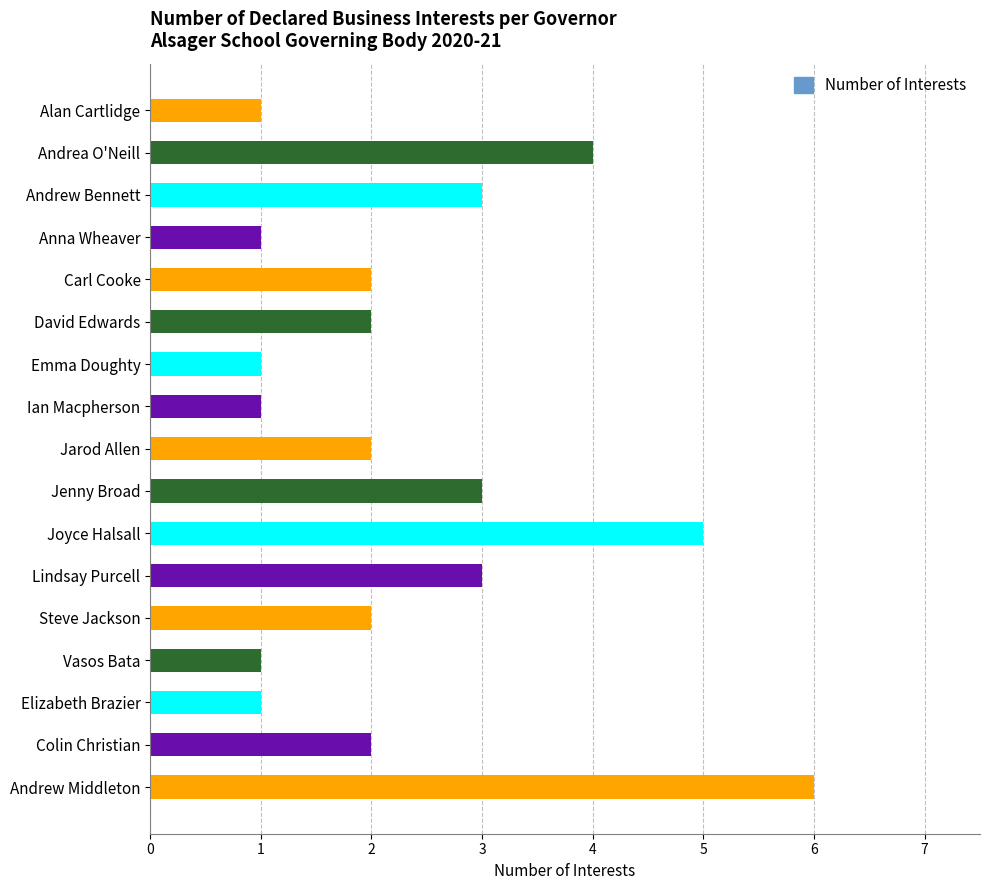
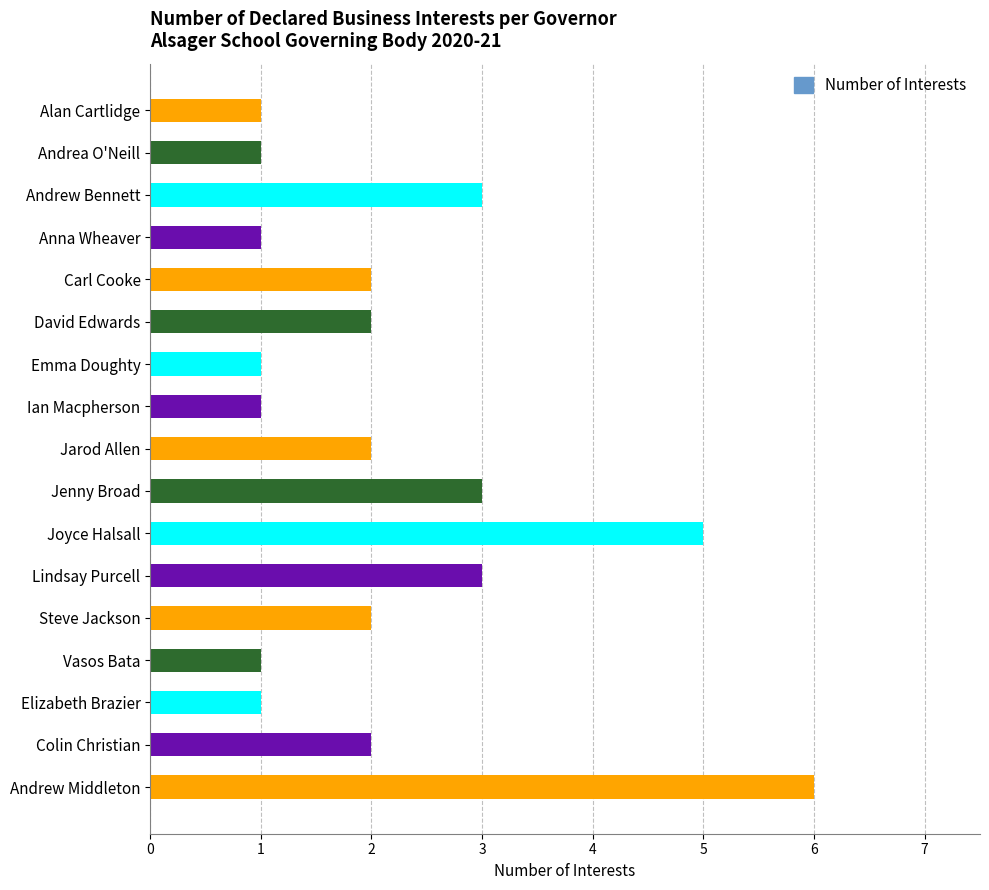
Andrea O'Neill: 4 -> 1
